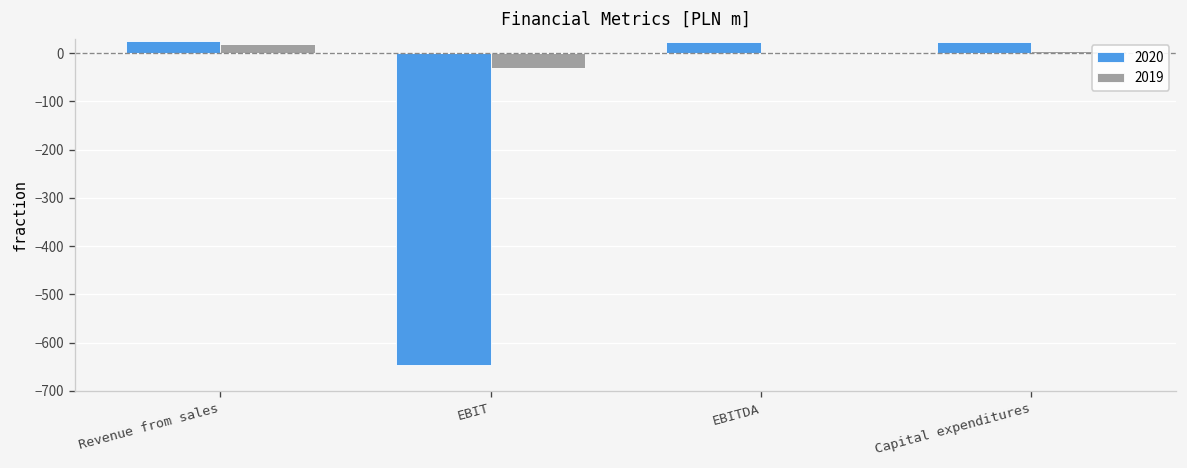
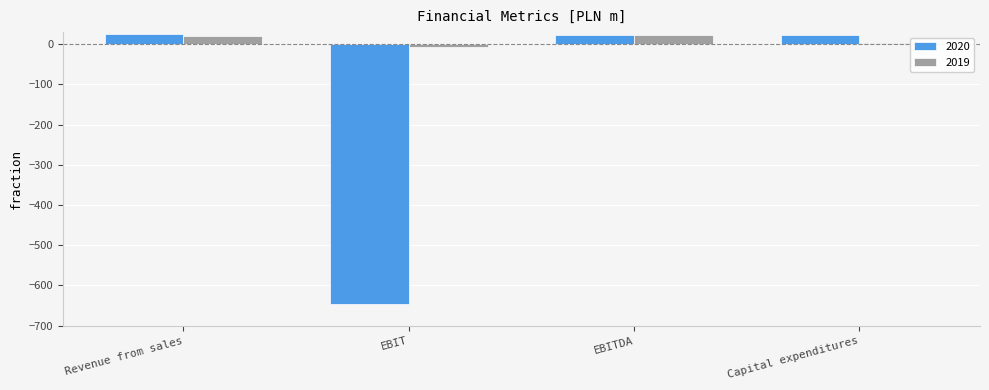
2019, EBIT: -30 -> -10
2019, EBITDA: 0 -> 20
